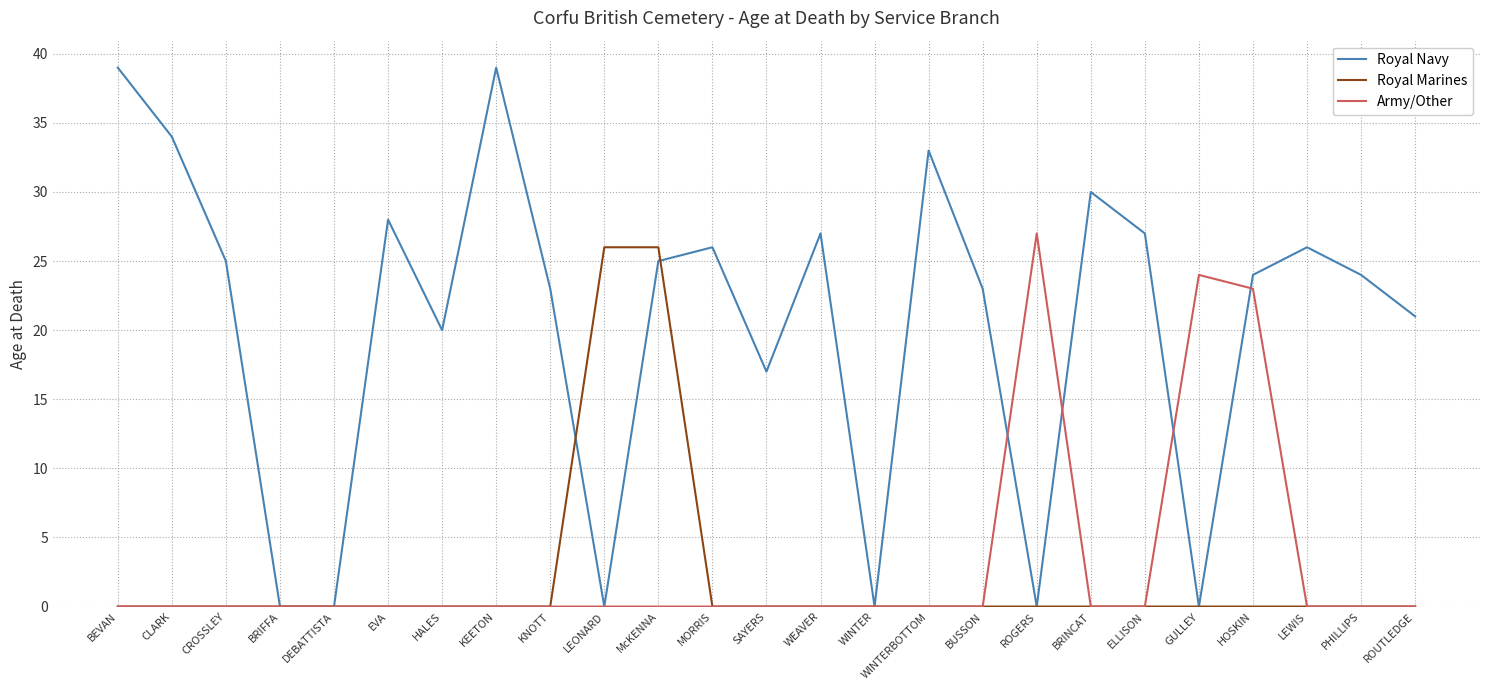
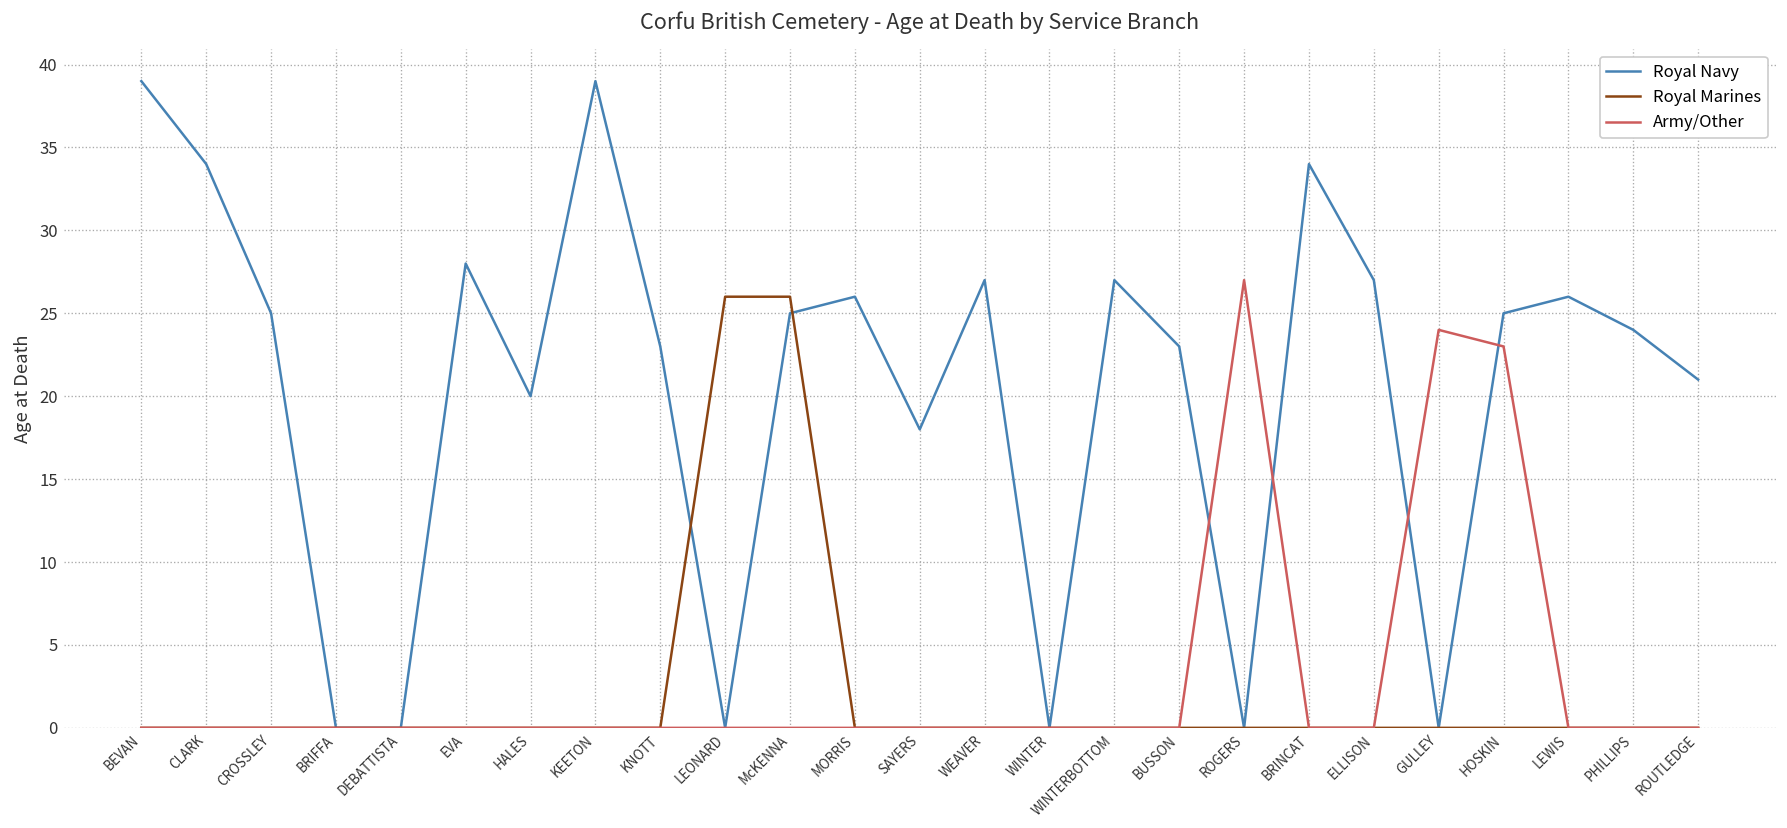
Royal Navy, SAYERS: 17 -> 18
Royal Navy, WINTERBOTTOM: 33 -> 27
Royal Navy, BRINCAT: 30 -> 34
Royal Navy, HOSKIN: 24 -> 25
